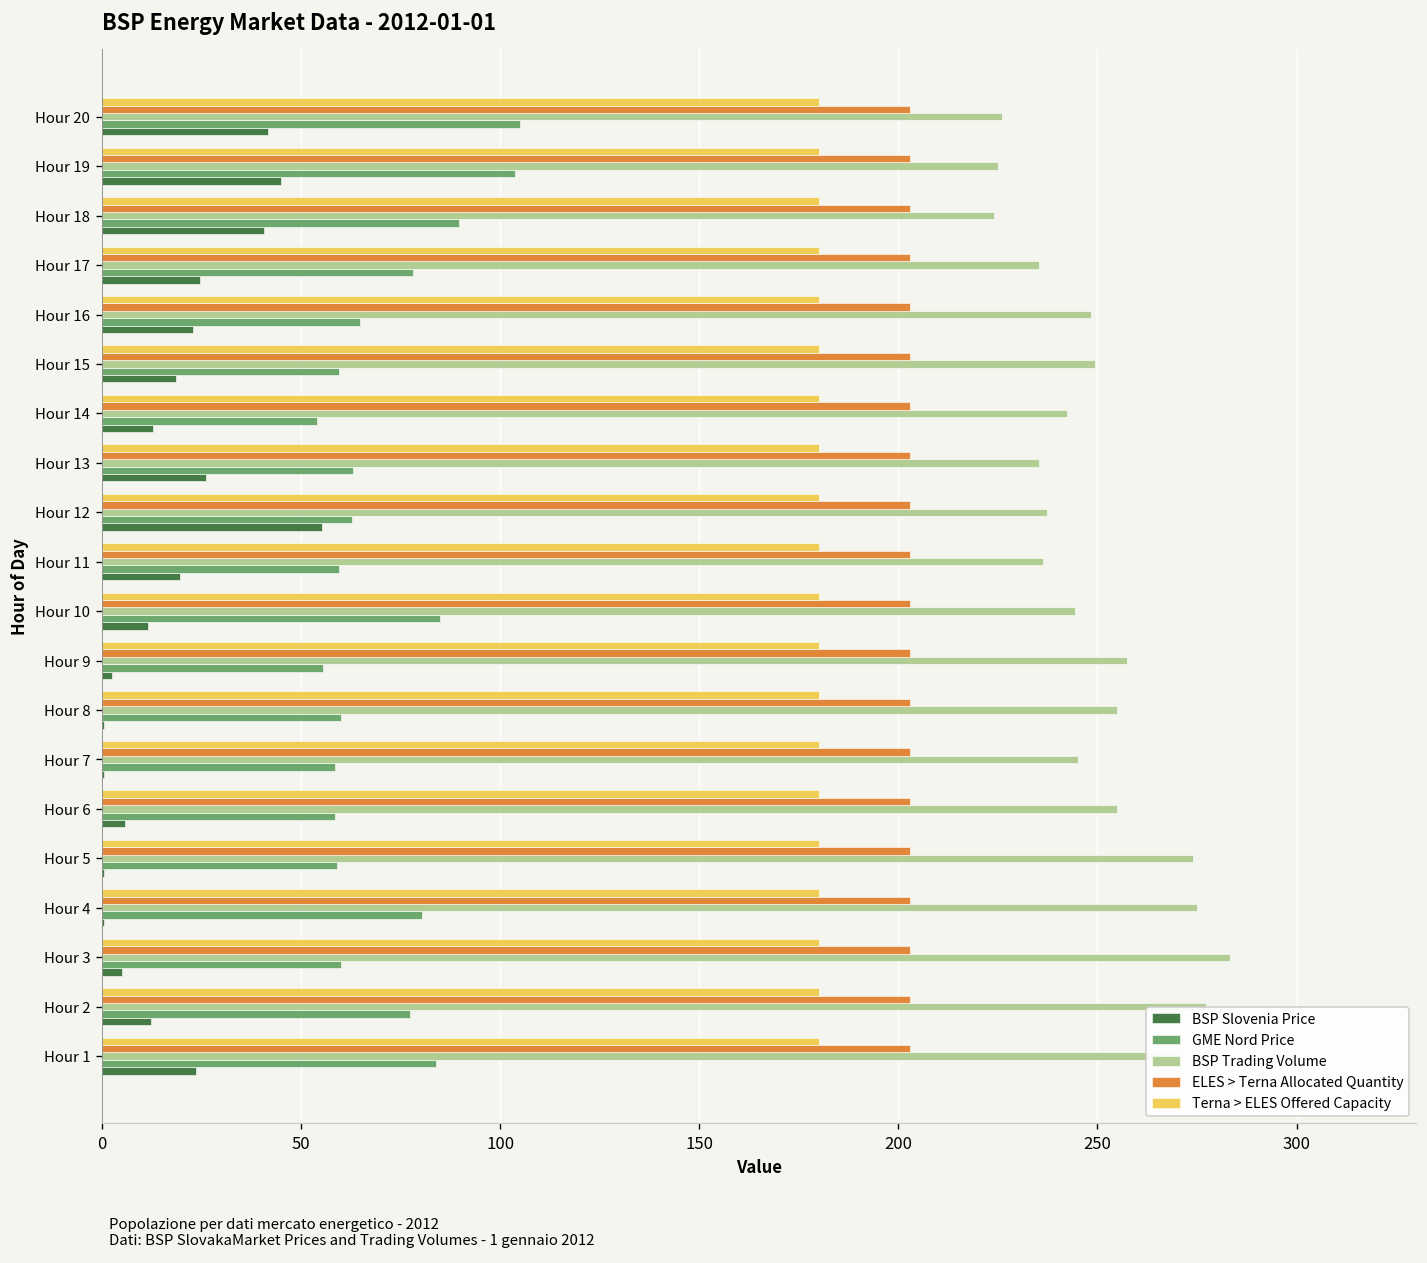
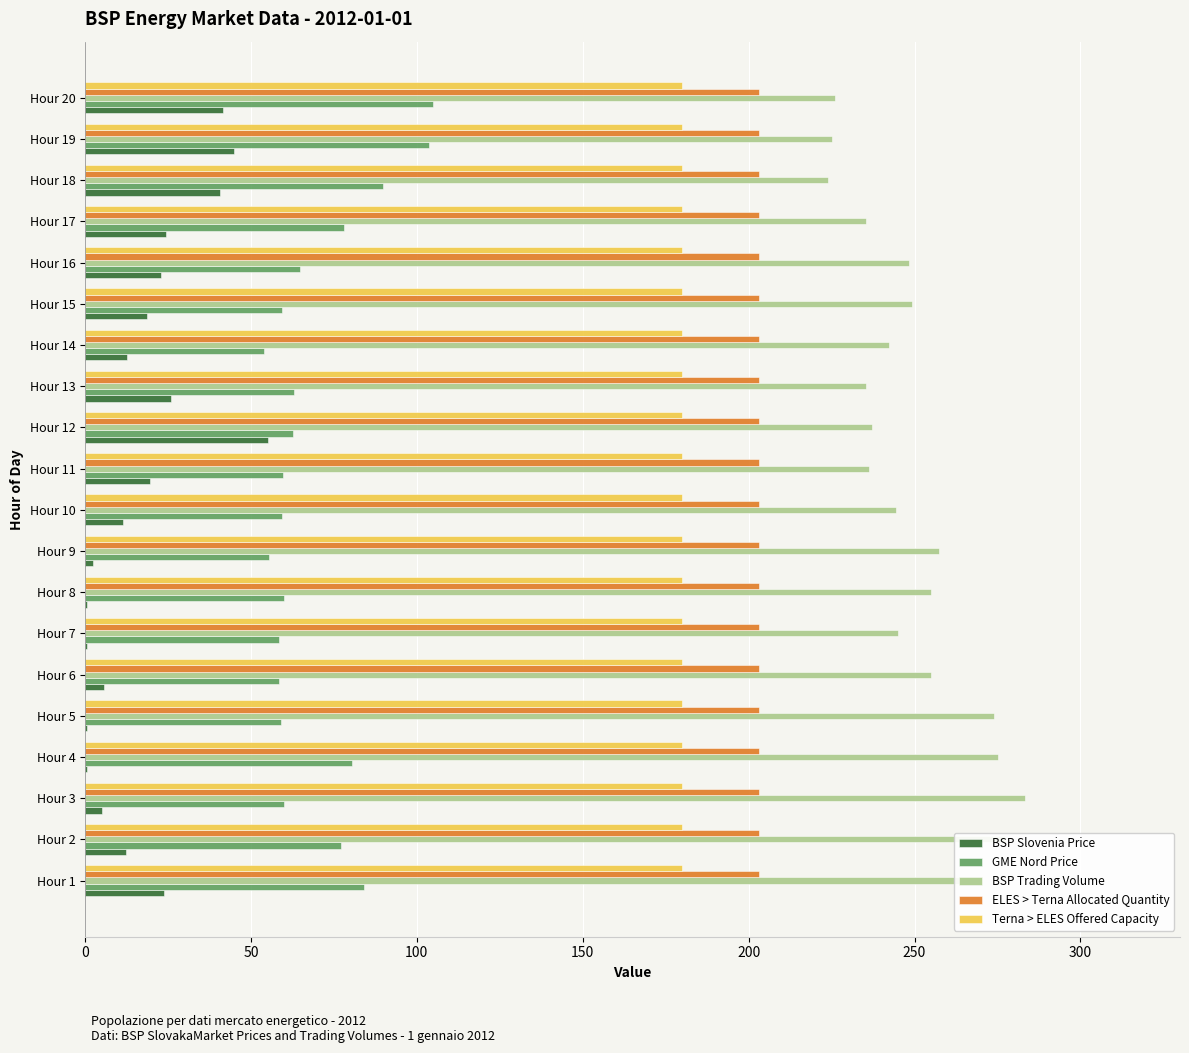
GME Nord Price, Hour 10: 85 -> 60
